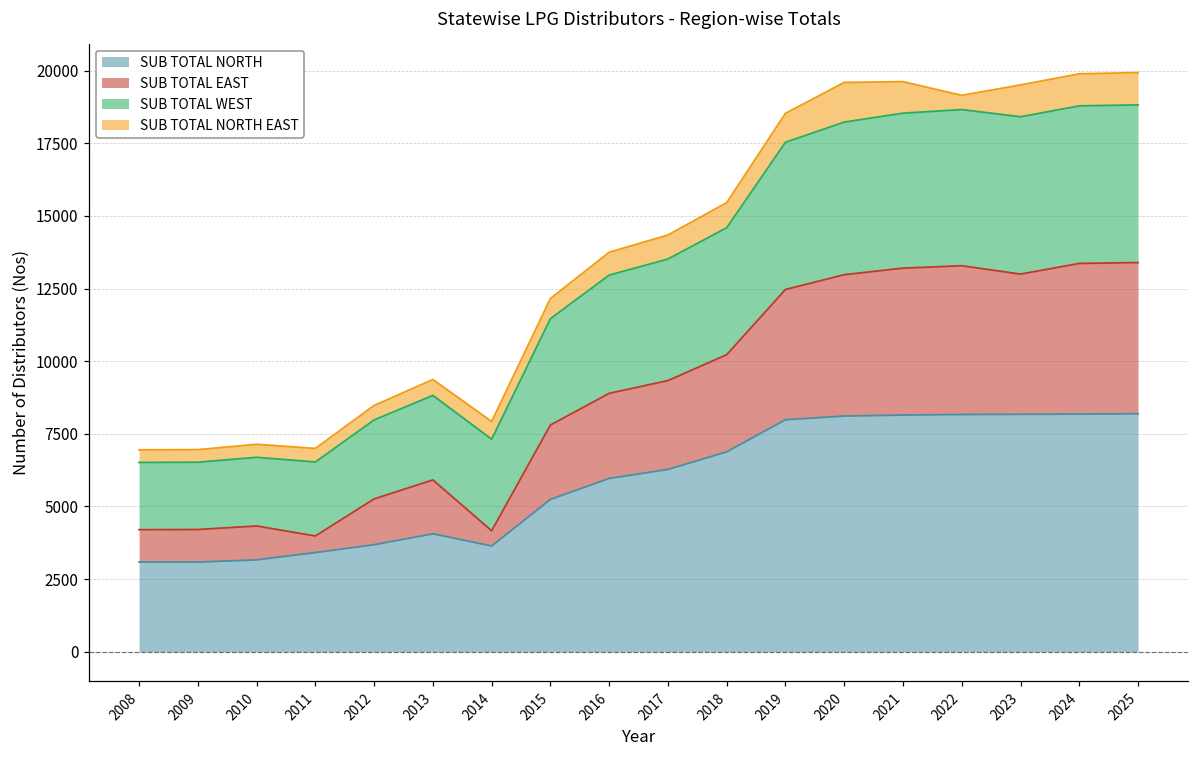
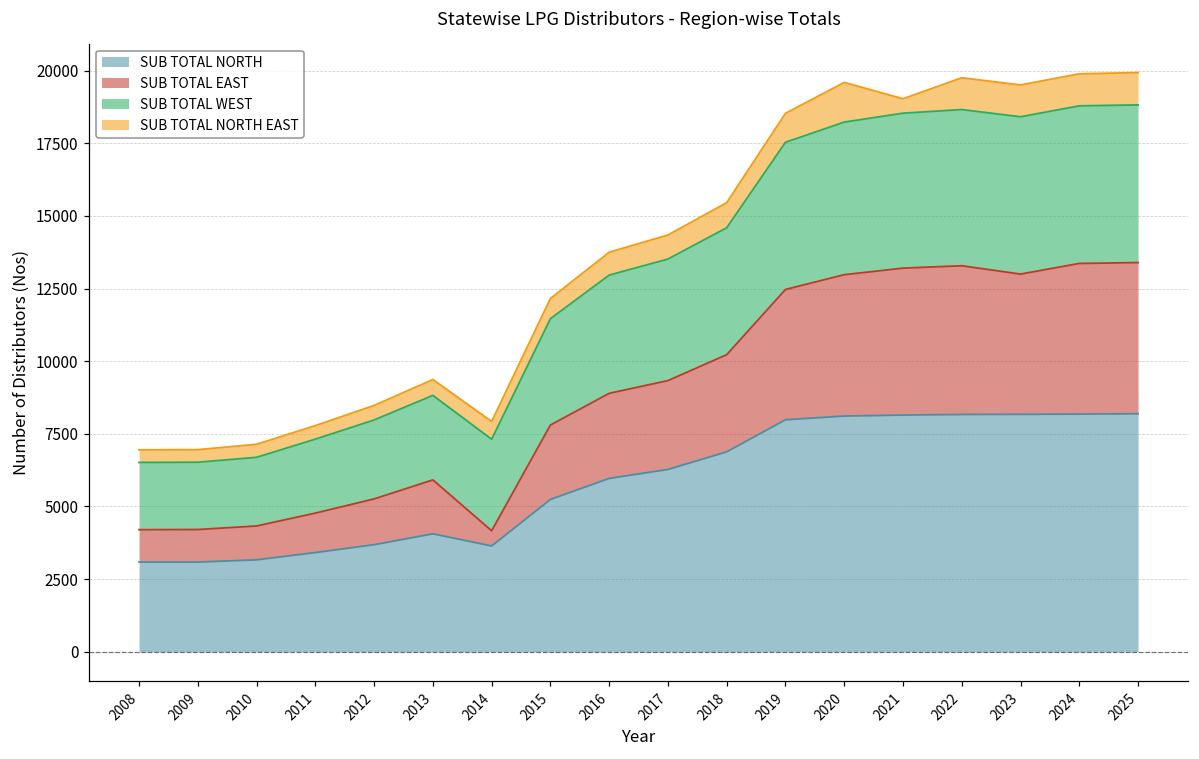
SUB TOTAL EAST, 2011: 600 -> 1400
SUB TOTAL NORTH EAST, 2021: 1100 -> 500
SUB TOTAL NORTH EAST, 2022: 500 -> 1100
